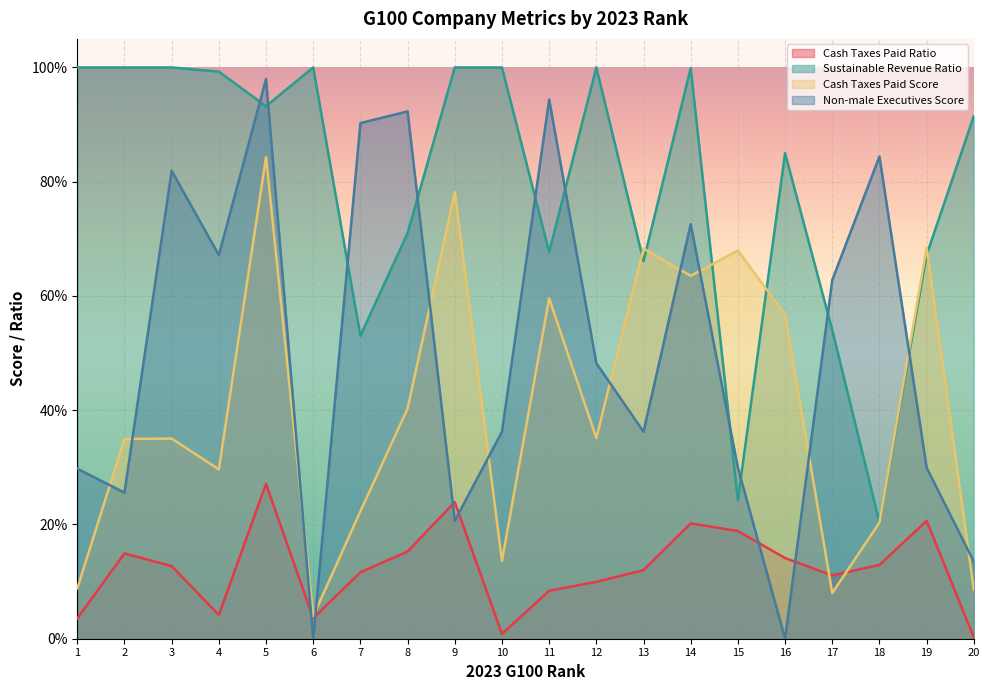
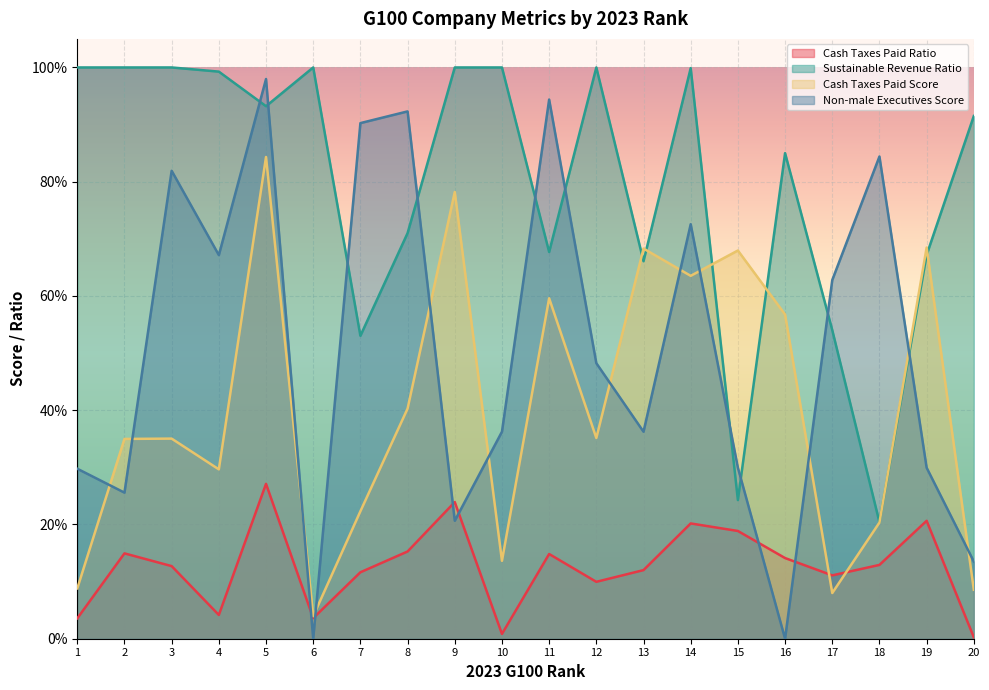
Cash Taxes Paid Ratio, 11: 8% -> 15%
